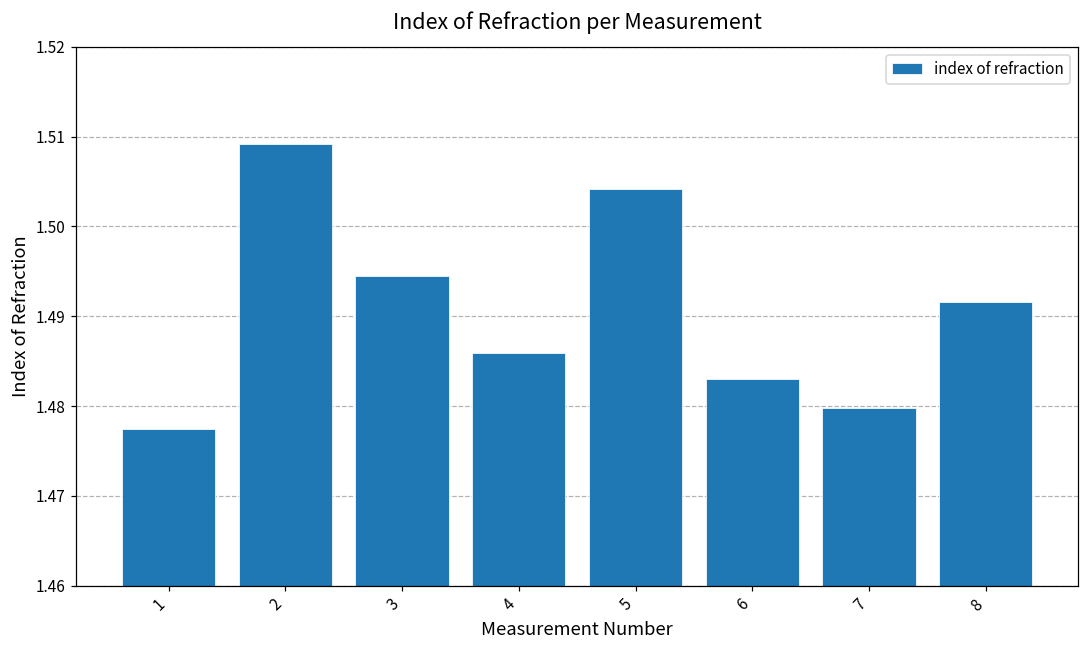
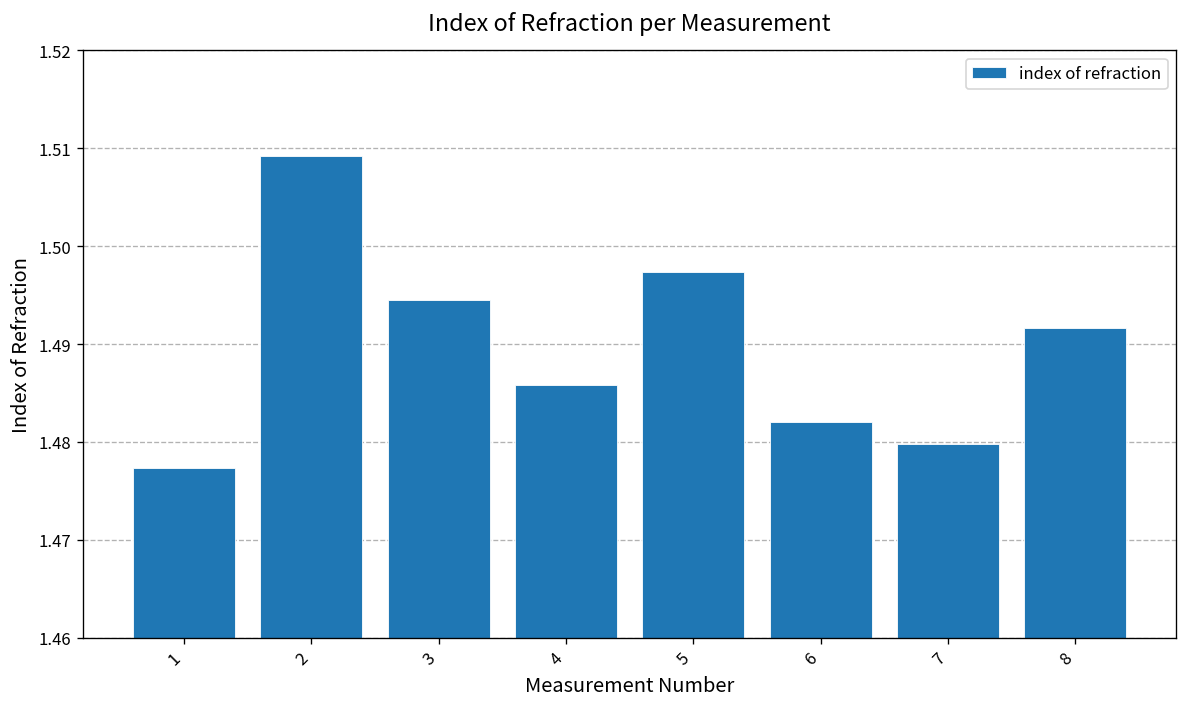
5: 1.504 -> 1.497
6: 1.483 -> 1.482
